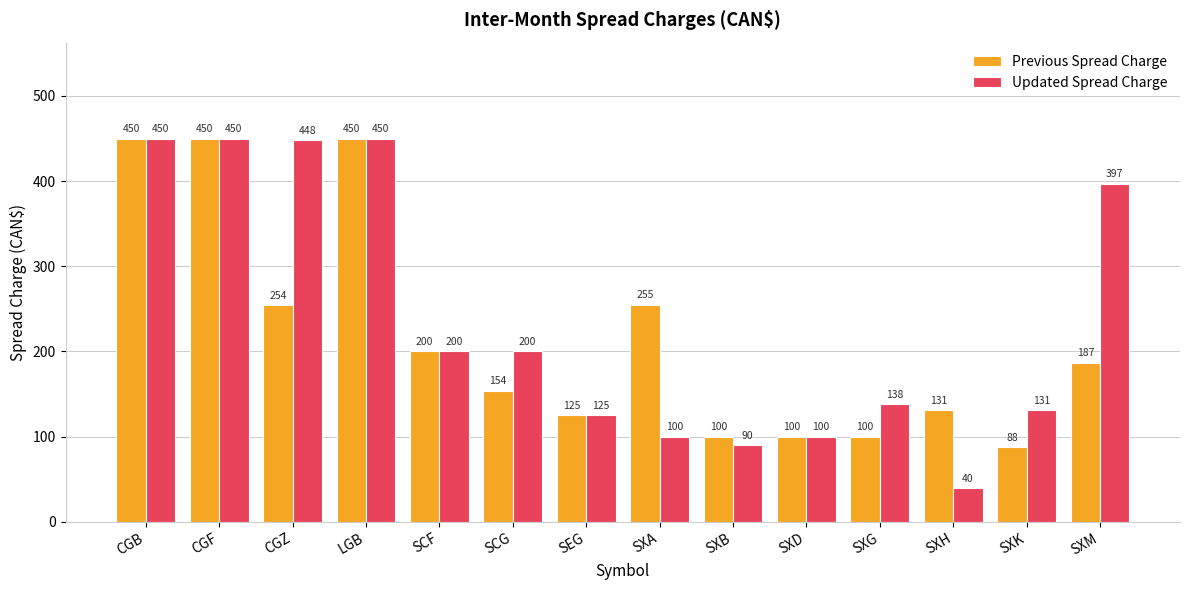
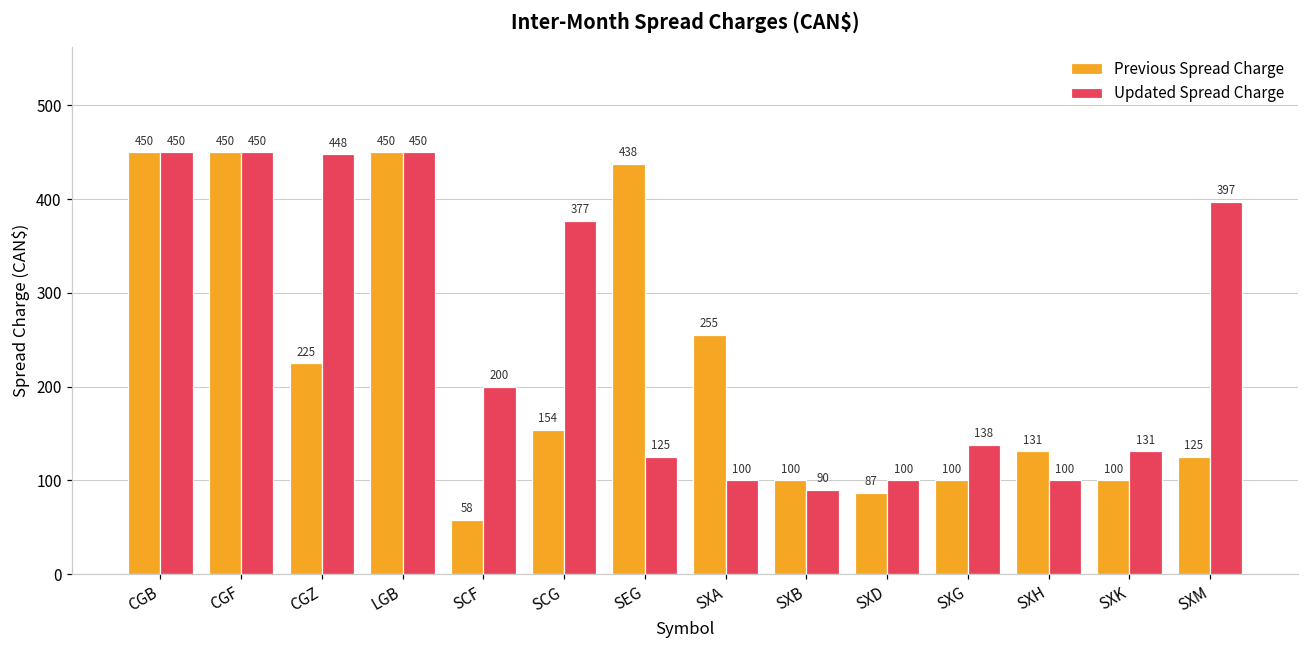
Previous Spread Charge, CGZ: 254 -> 225
Previous Spread Charge, SCF: 200 -> 58
Updated Spread Charge, SCG: 200 -> 377
Previous Spread Charge, SEG: 125 -> 438
Previous Spread Charge, SXD: 100 -> 87
Updated Spread Charge, SXH: 40 -> 100
Previous Spread Charge, SXK: 88 -> 100
Previous Spread Charge, SXM: 187 -> 125
